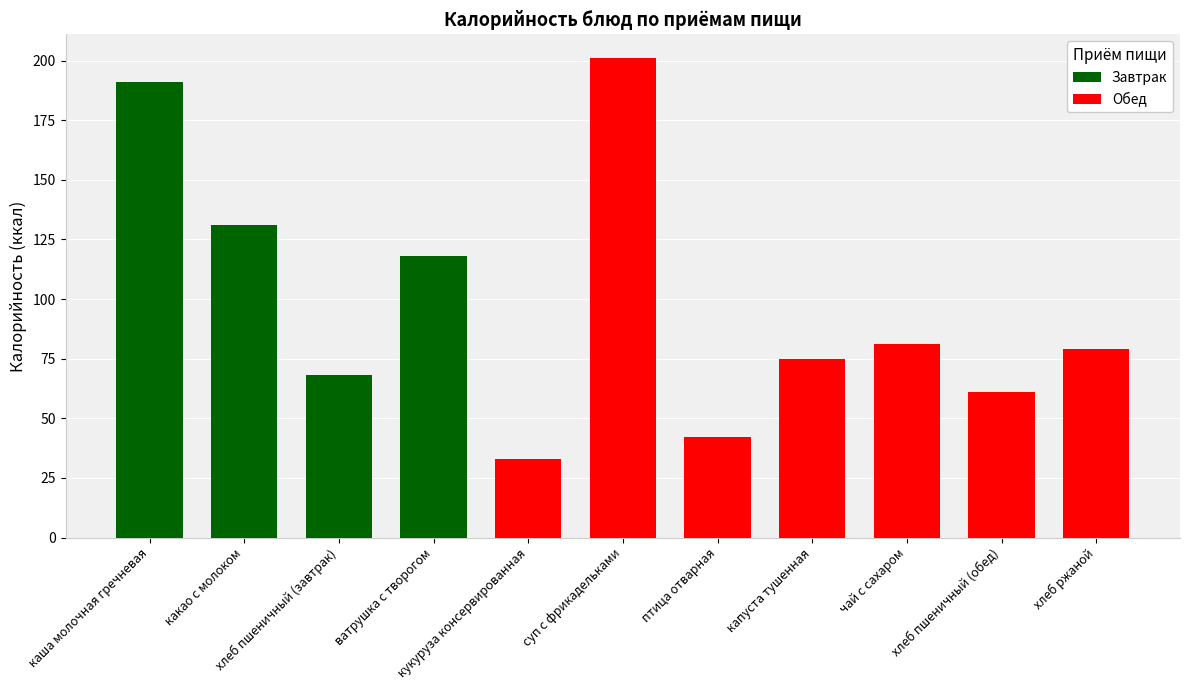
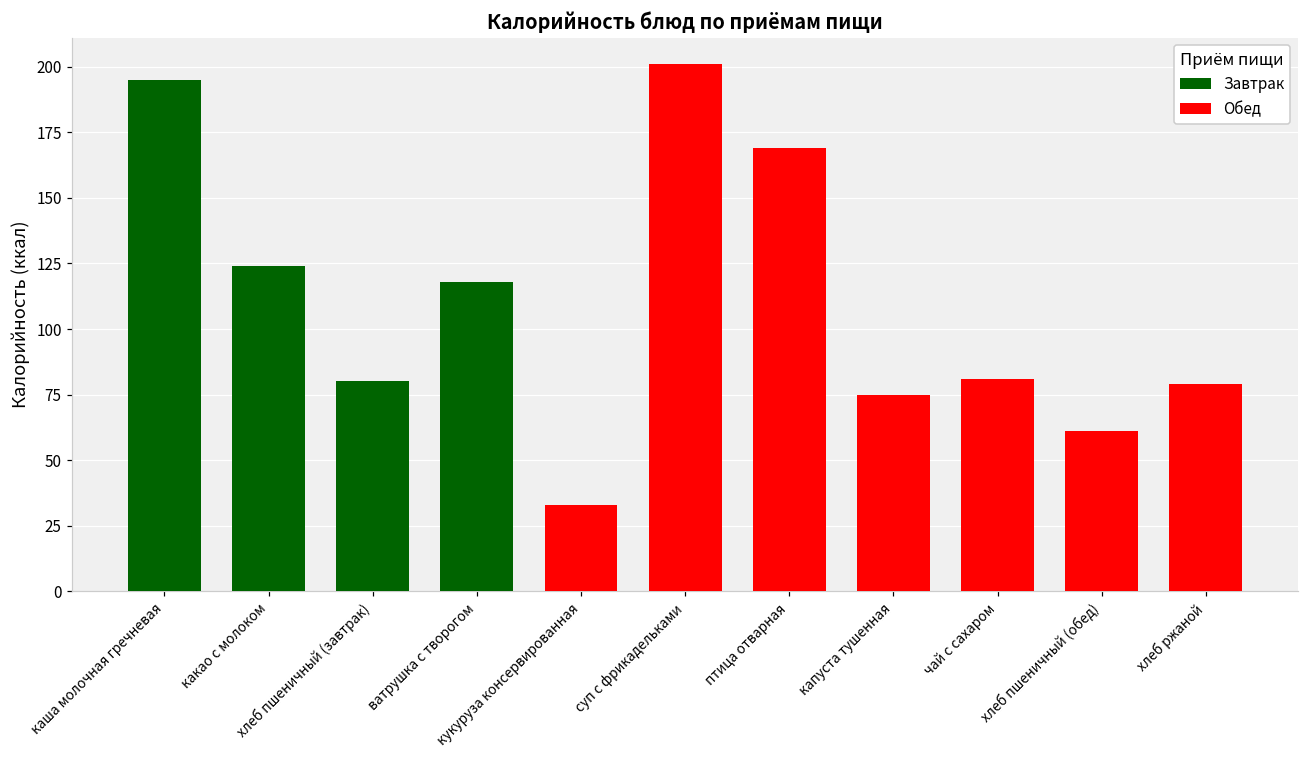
Завтрак, каша молочная гречневая: 191 -> 195
Завтрак, какао с молоком: 131 -> 124
Завтрак, хлеб пшеничный (завтрак): 68 -> 80
Обед, птица отварная: 42 -> 169
